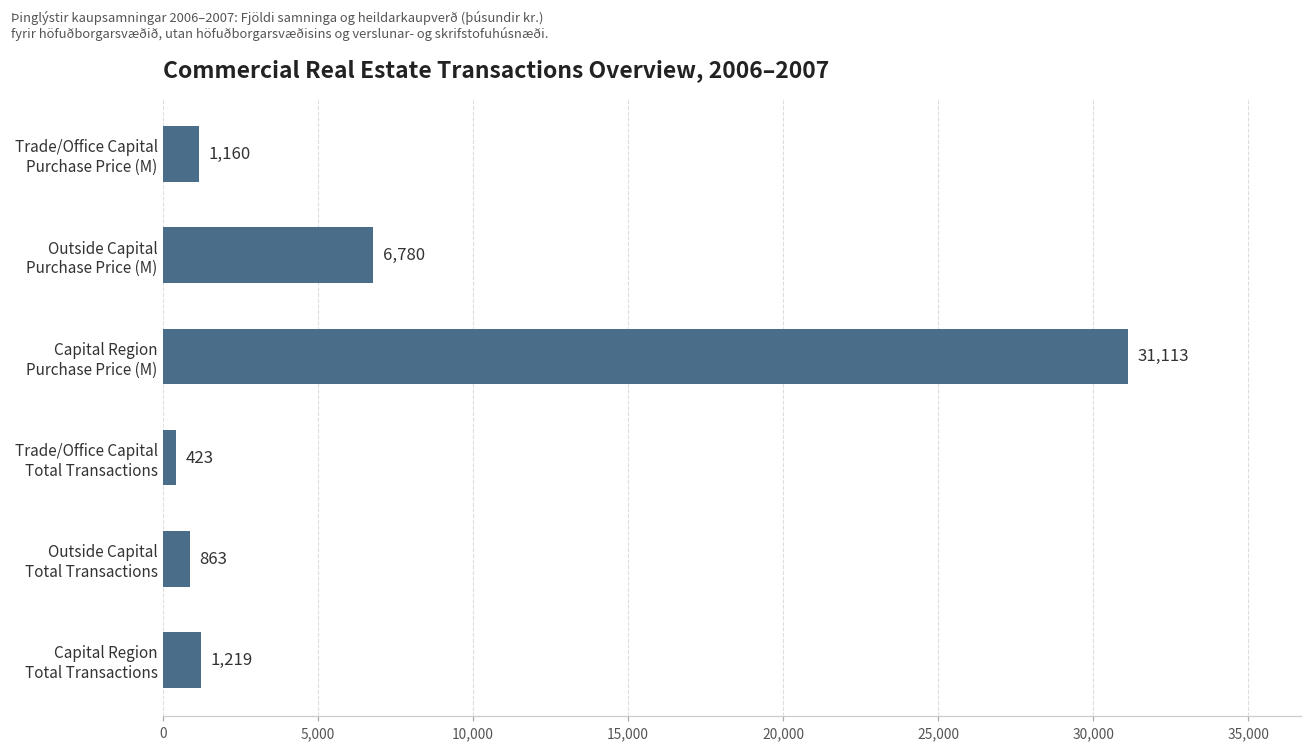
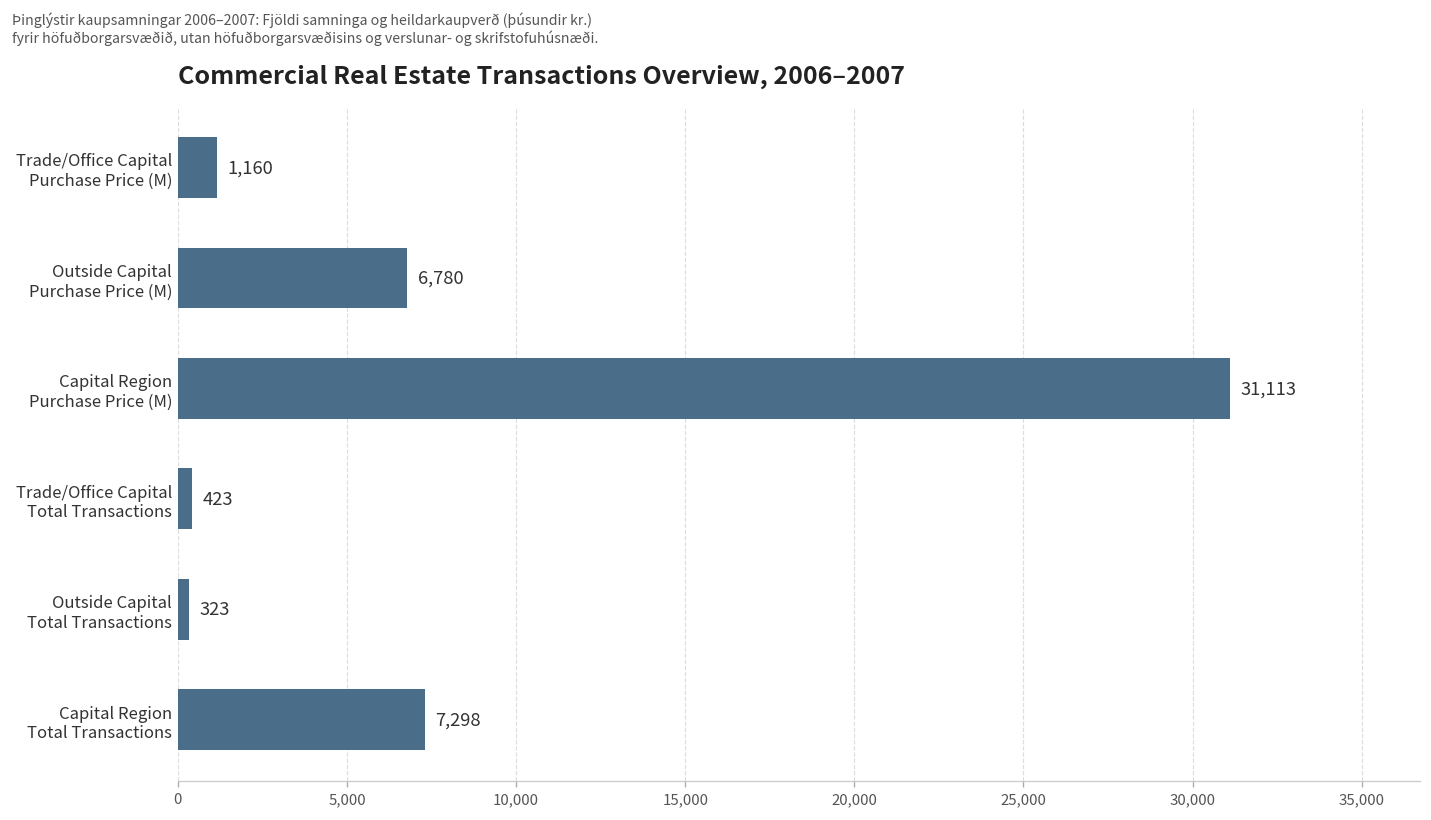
Outside Capital Total Transactions: 863 -> 323
Capital Region Total Transactions: 1,219 -> 7,298
